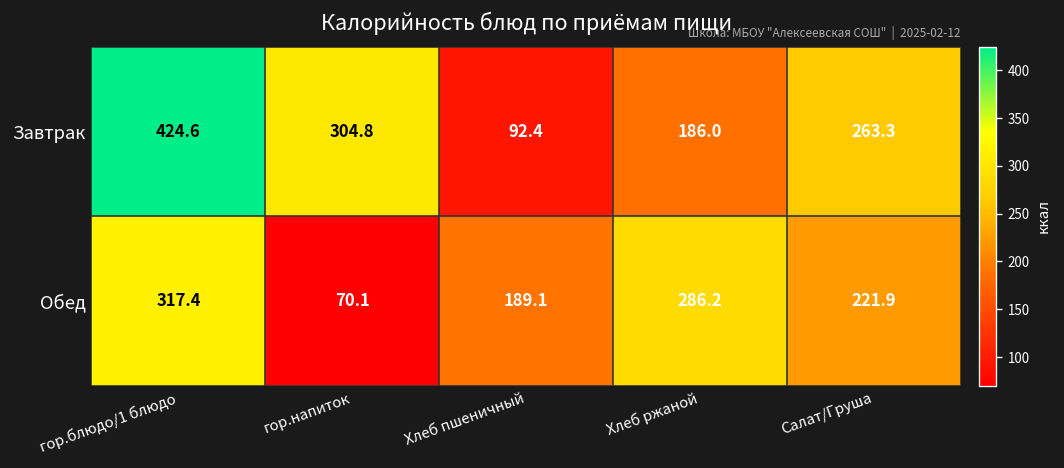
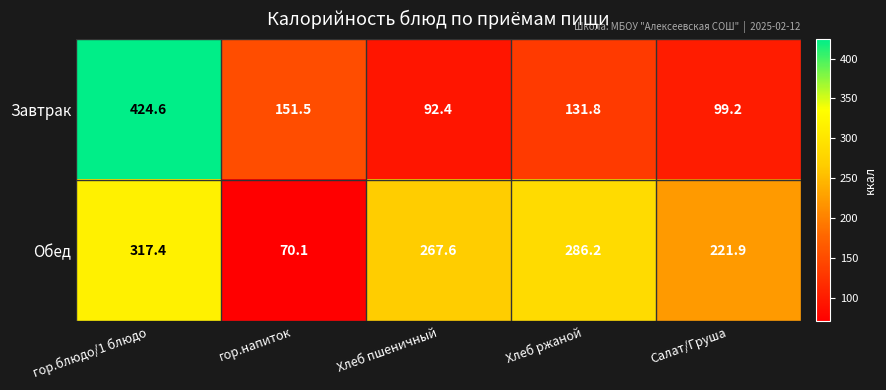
Завтрак, гор.напиток: 304.8 -> 151.5
Завтрак, Хлеб ржаной: 186.0 -> 131.8
Завтрак, Салат/Груша: 263.3 -> 99.2
Обед, Хлеб пшеничный: 189.1 -> 267.6
